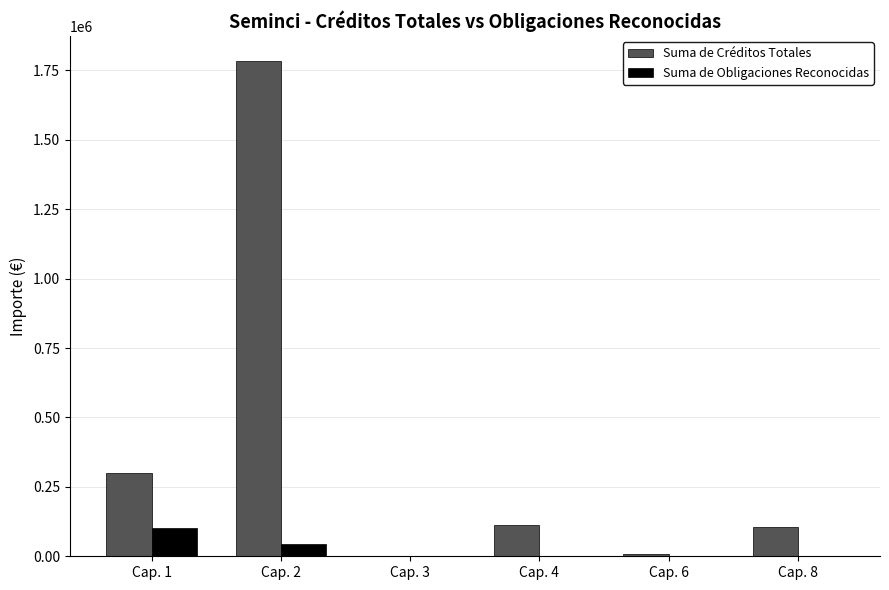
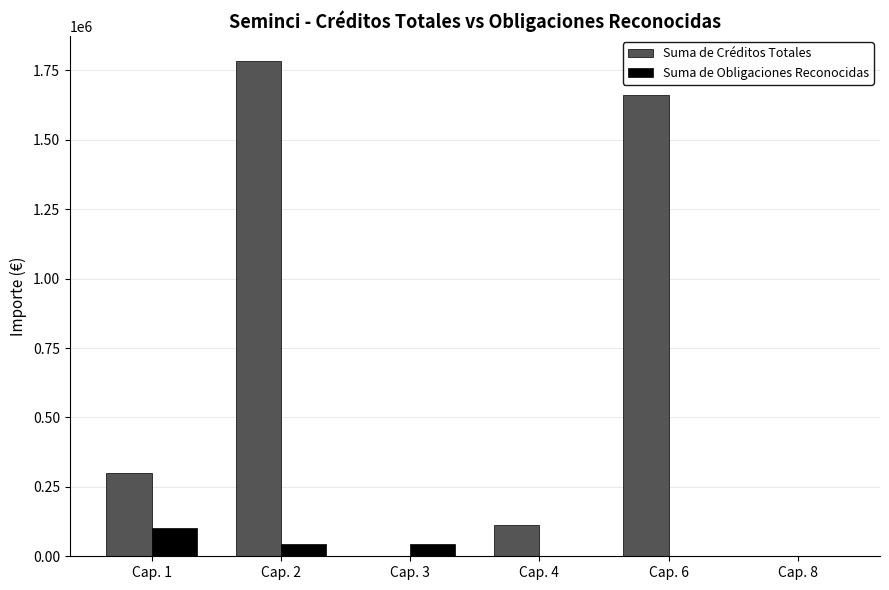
Suma de Obligaciones Reconocidas, Cap. 3: 0 -> 40000
Suma de Créditos Totales, Cap. 6: 10000 -> 1660000
Suma de Créditos Totales, Cap. 8: 110000 -> 0
